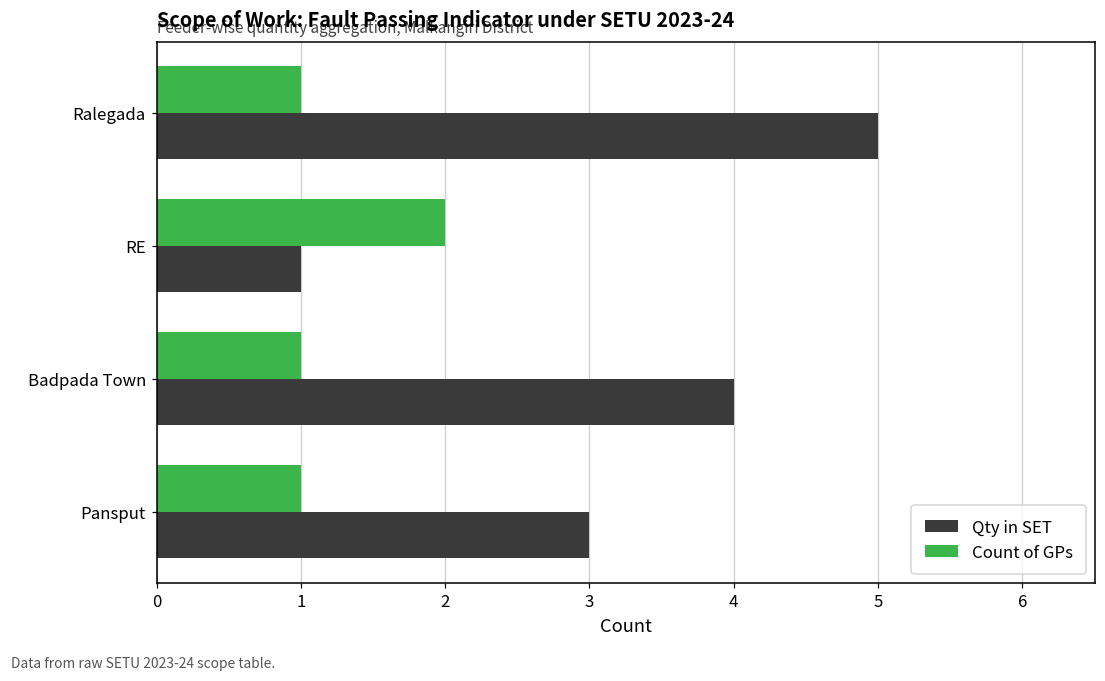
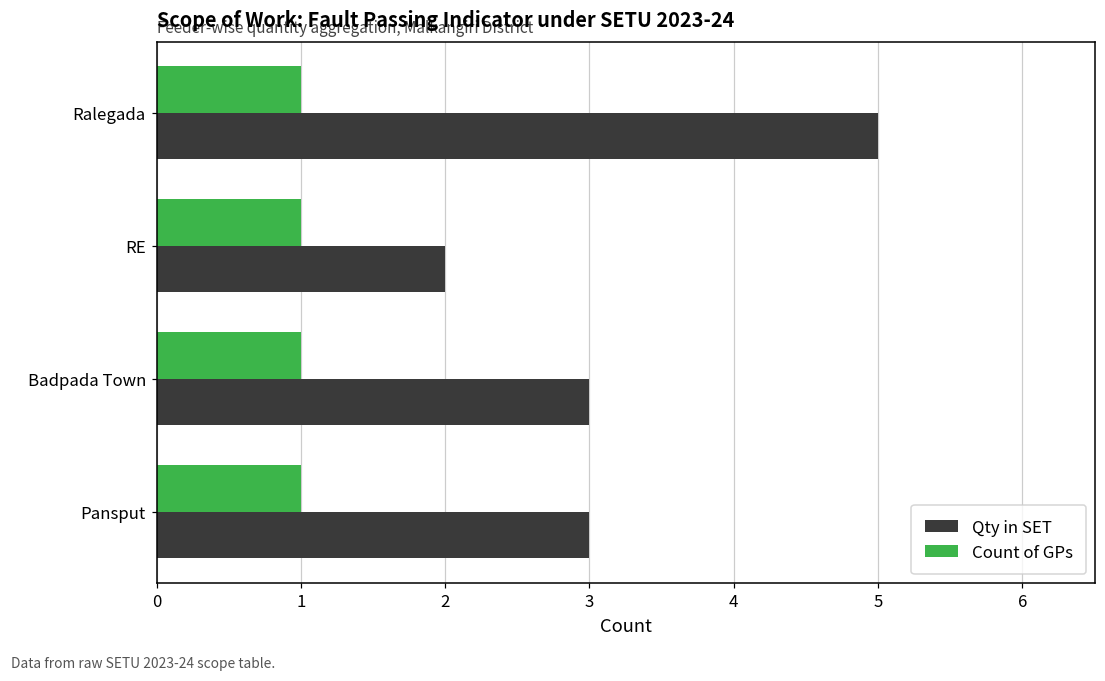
Count of GPs, RE: 2 -> 1
Qty in SET, RE: 1 -> 2
Qty in SET, Badpada Town: 4 -> 3
